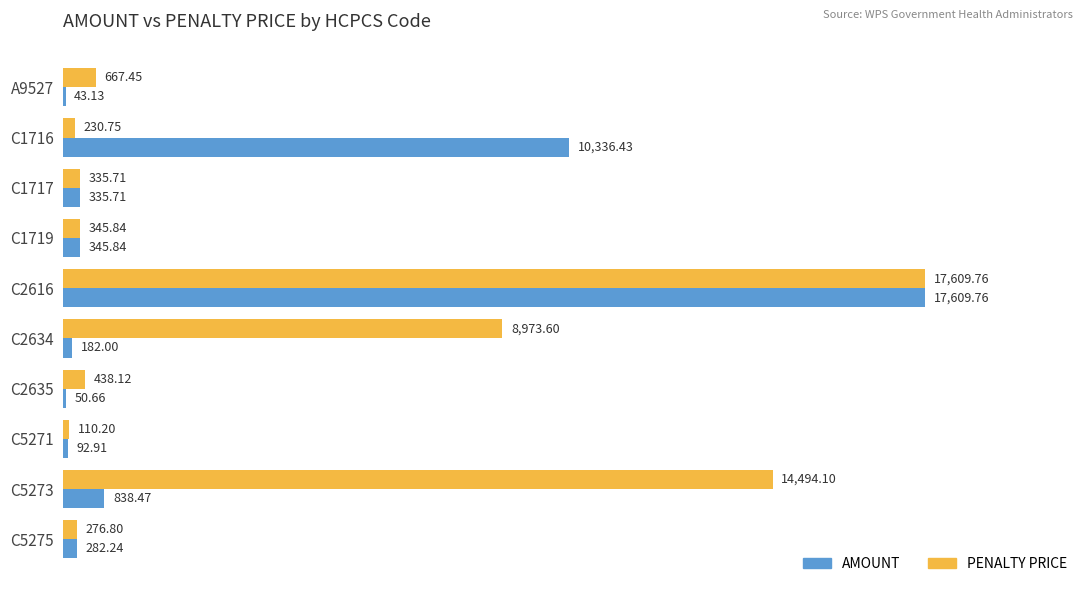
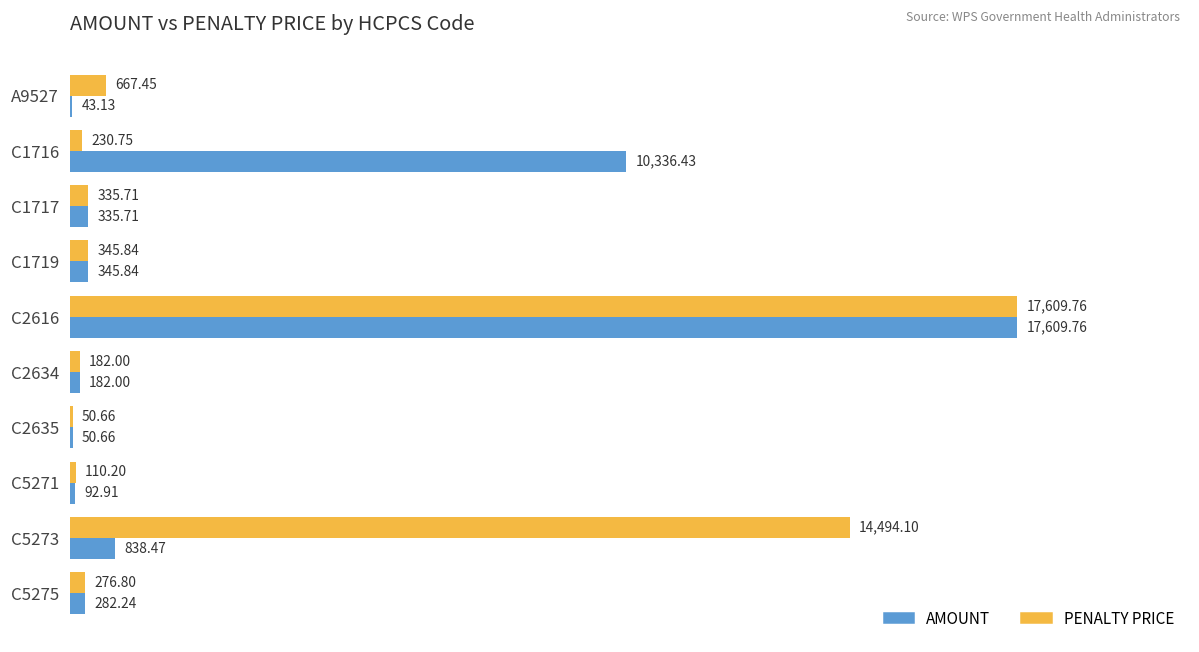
PENALTY PRICE, C2634: 8,973.60 -> 182.00
PENALTY PRICE, C2635: 438.12 -> 50.66
